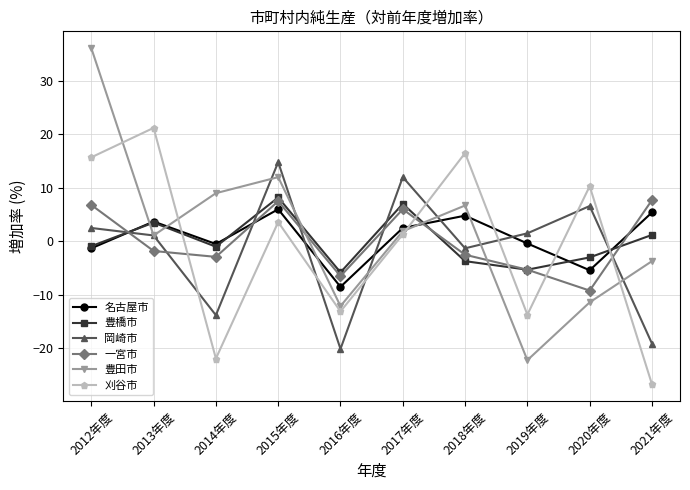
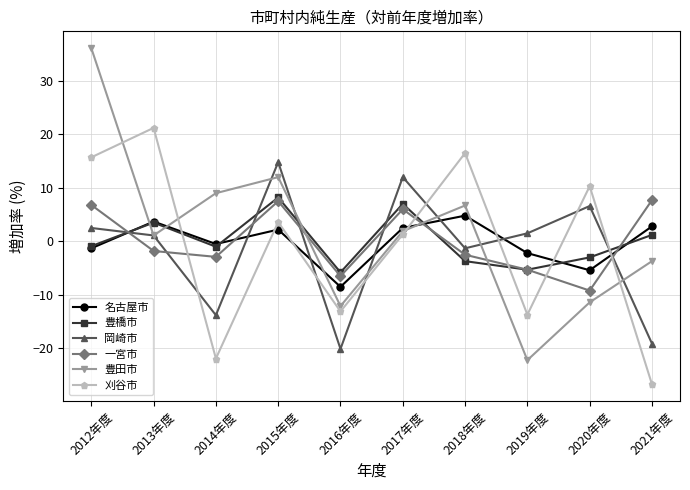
名古屋市, 2015年度: 6 -> 2
名古屋市, 2019年度: 0 -> -2
名古屋市, 2021年度: 5 -> 3
